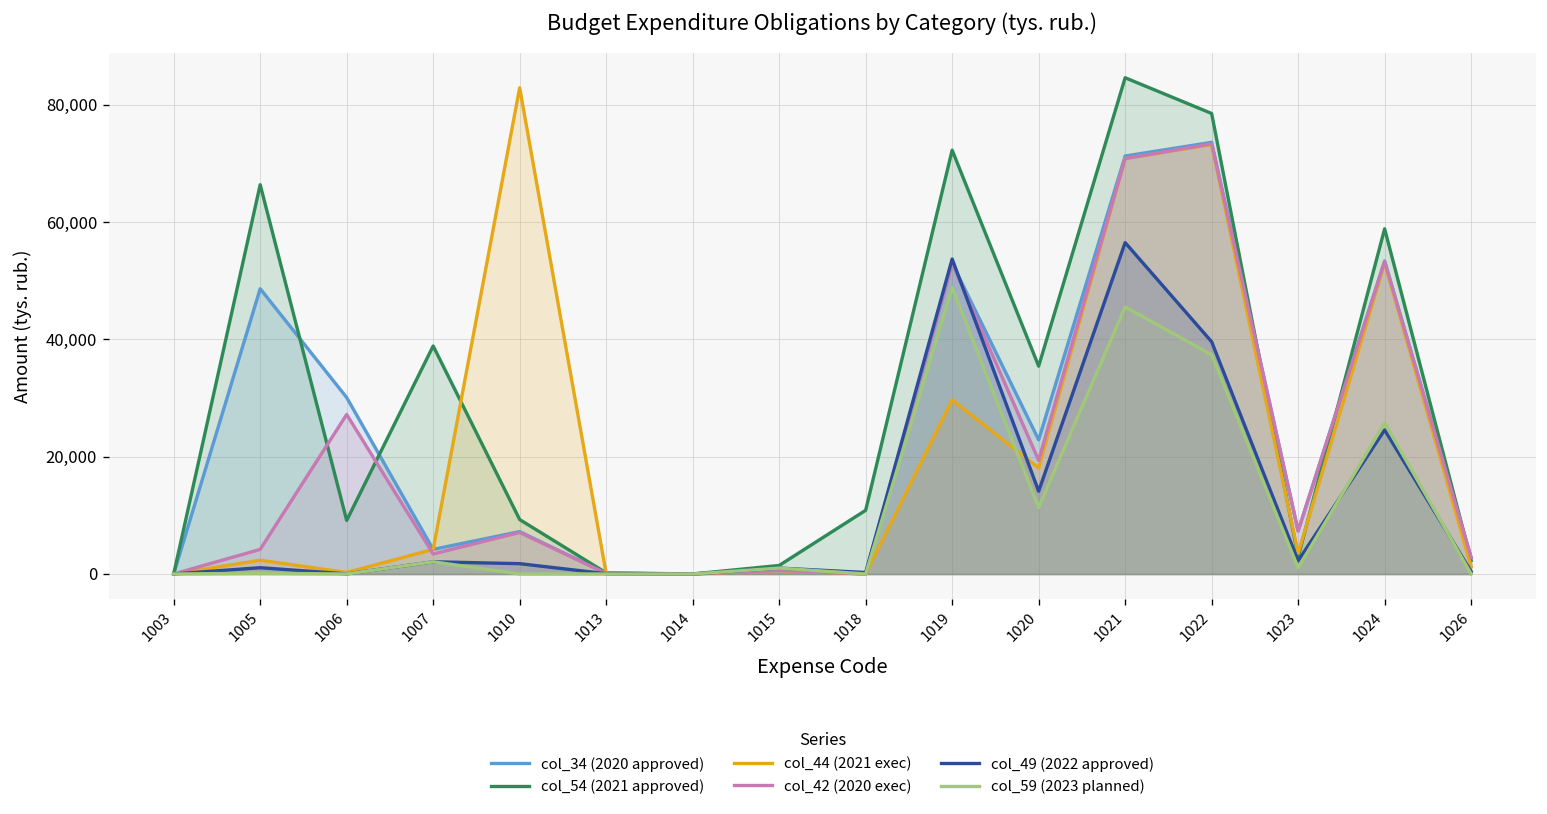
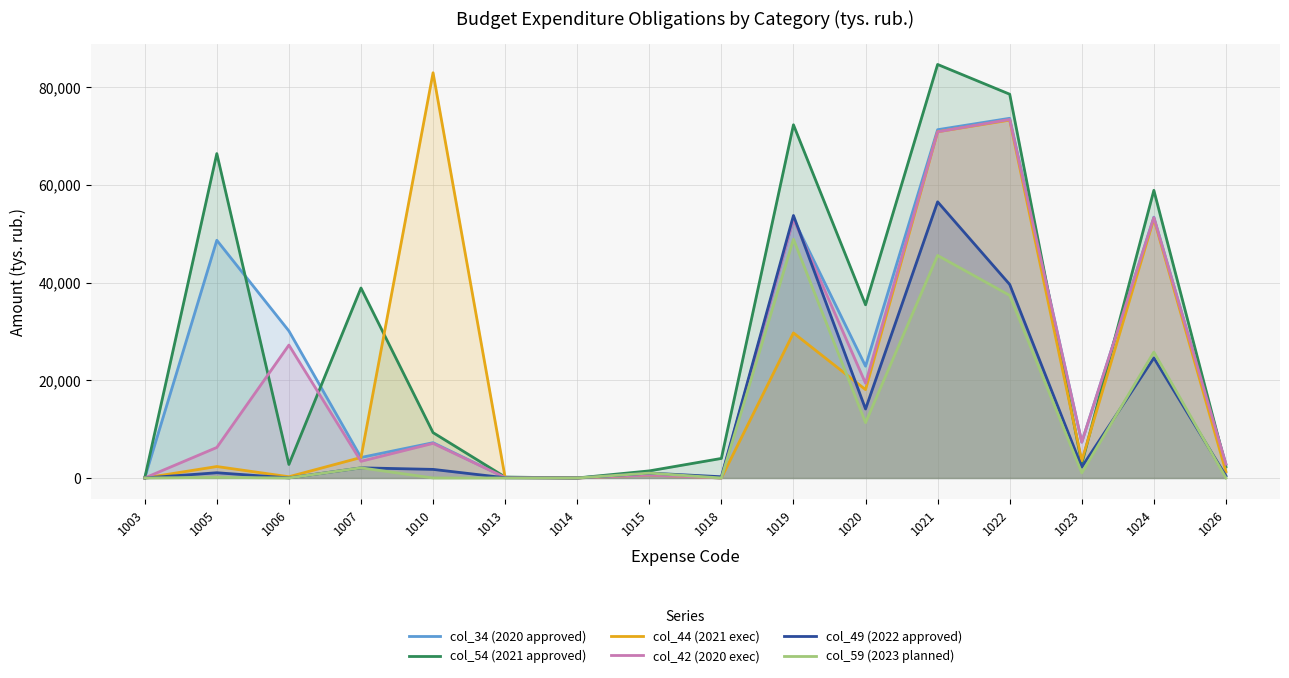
col_42 (2020 exec), 1005: 4,000 -> 6,000
col_54 (2021 approved), 1006: 9,000 -> 3,000
col_54 (2021 approved), 1018: 11,000 -> 4,000
